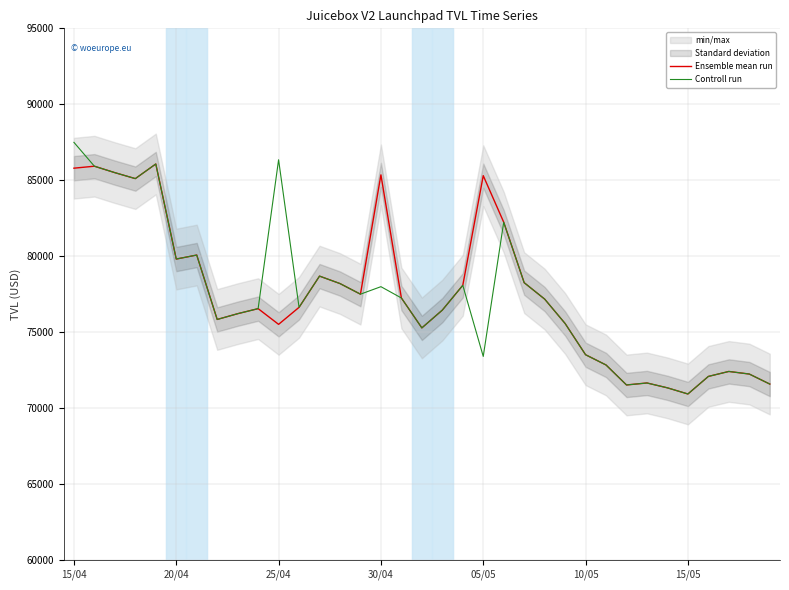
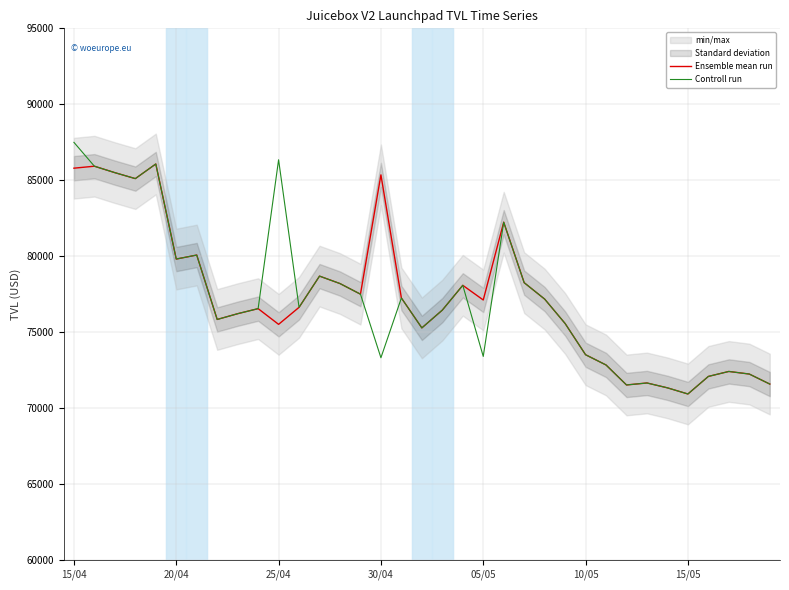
Controll run, 30/04: 78000 -> 73300
Ensemble mean run, 05/05: 85300 -> 77100
